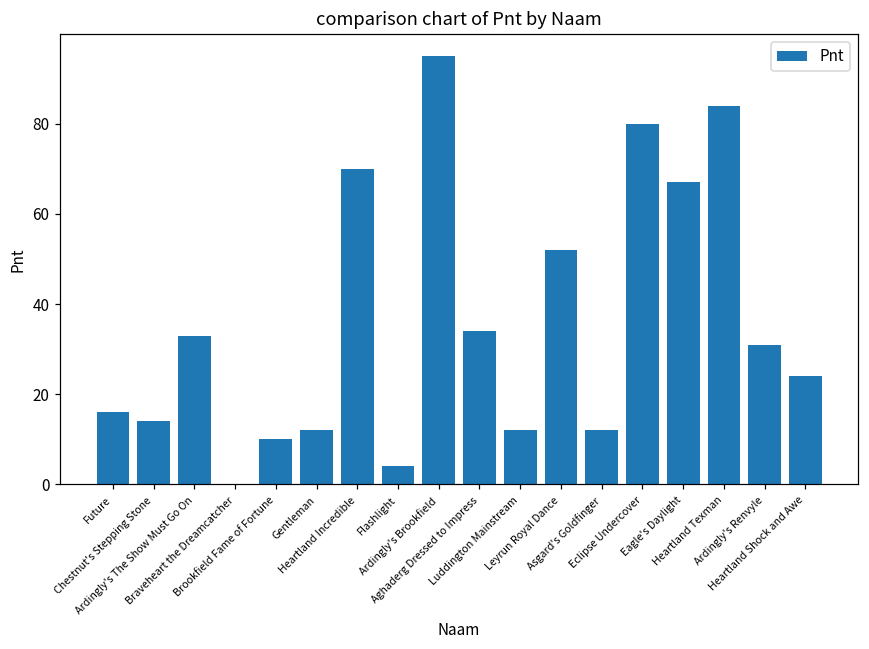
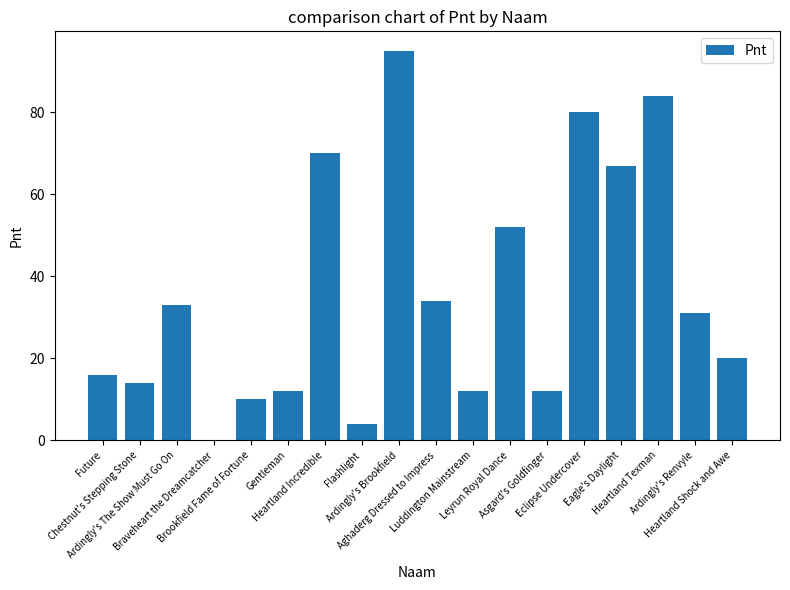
Heartland Shock and Awe: 24 -> 20
